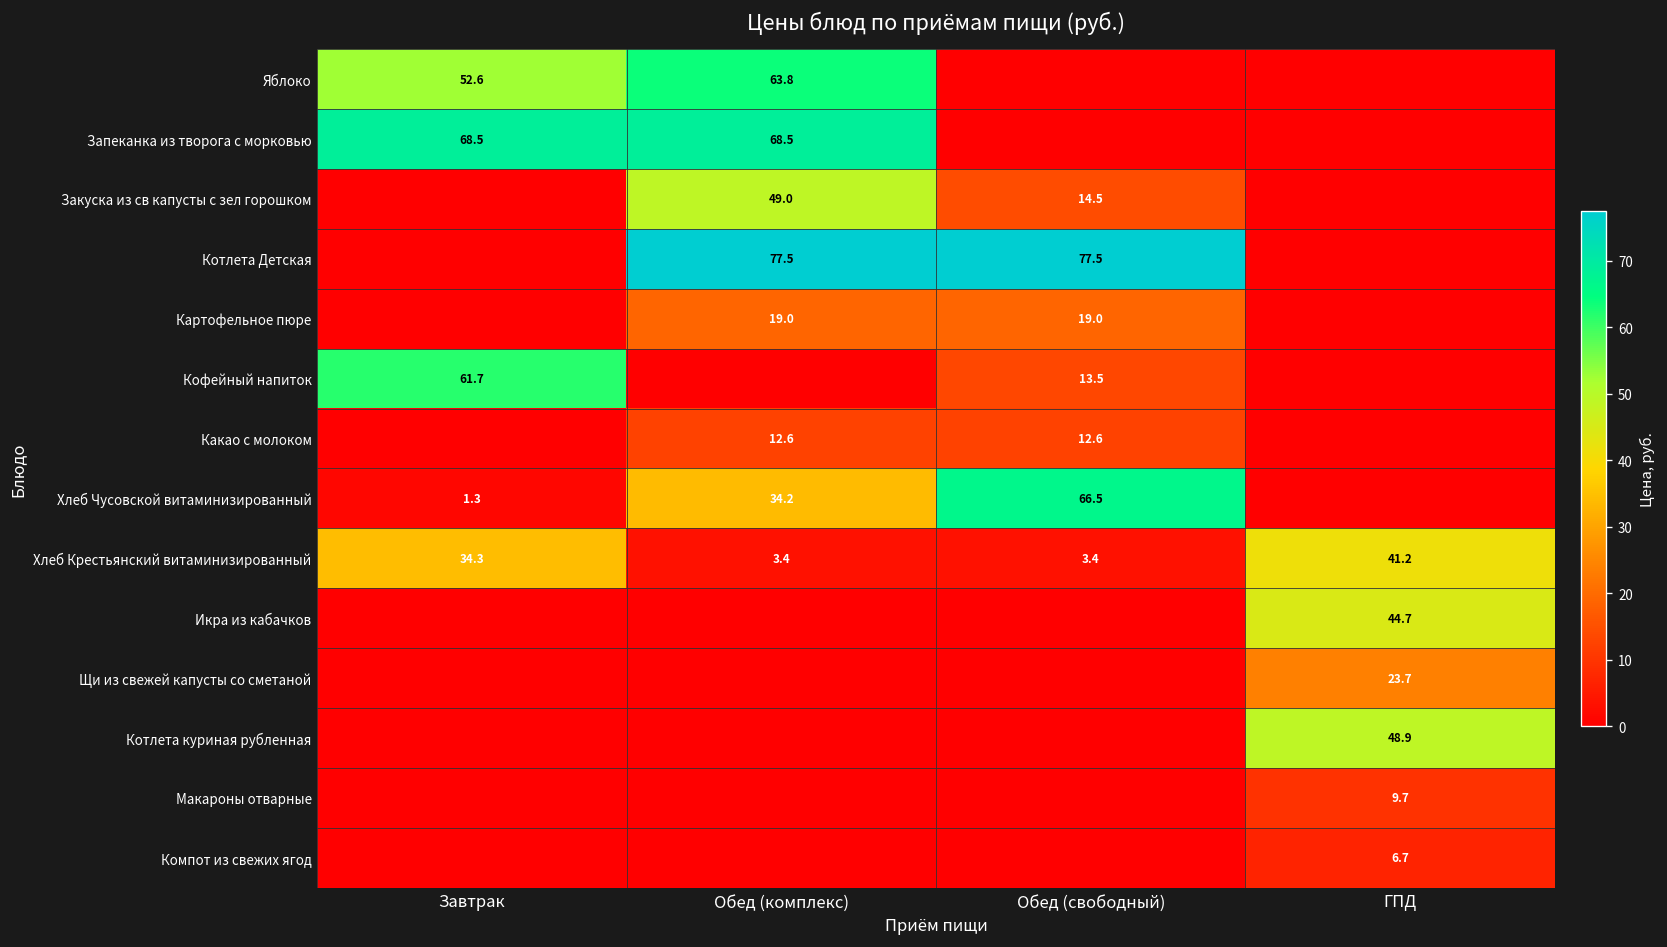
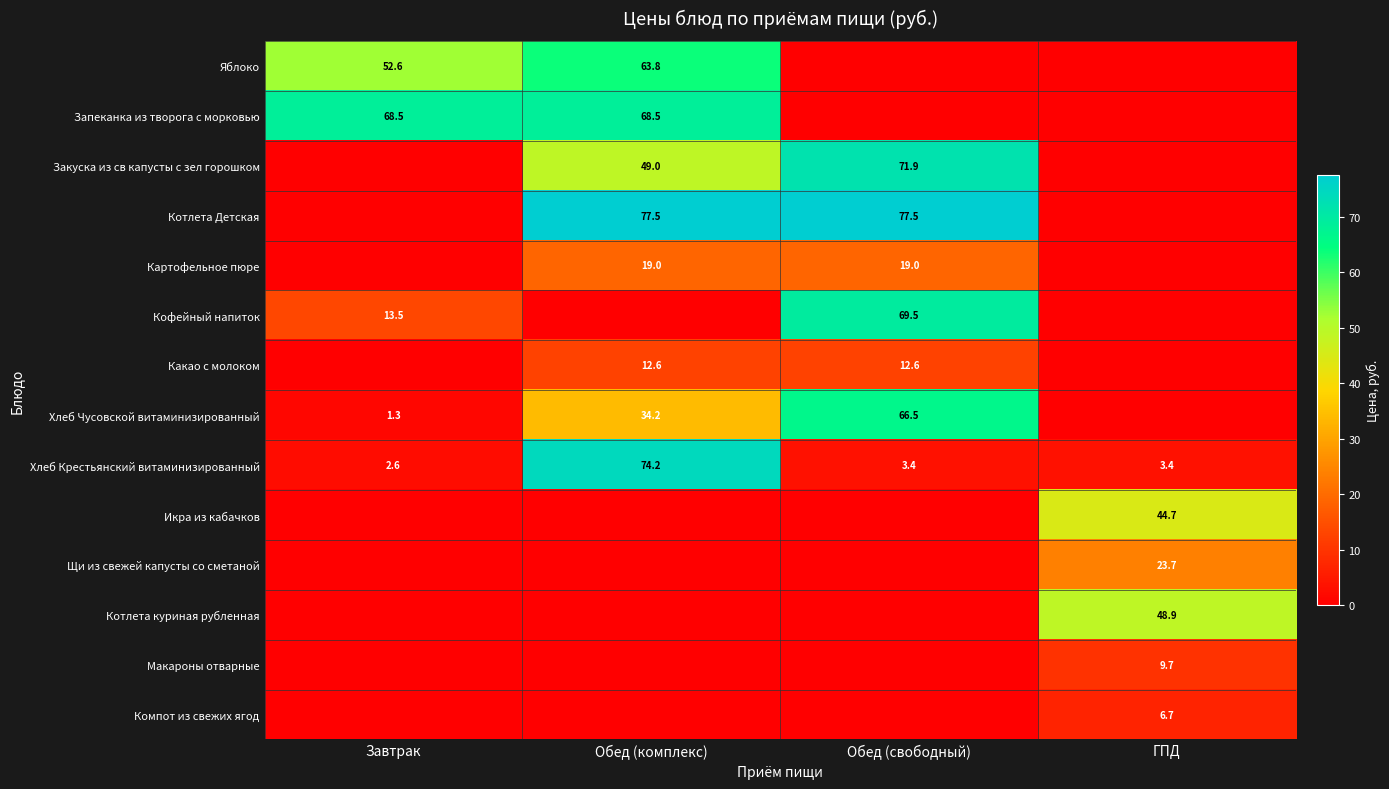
Закуска из св капусты с зел горошком, Обед (свободный): 14.5 -> 71.9
Кофейный напиток, Завтрак: 61.7 -> 13.5
Кофейный напиток, Обед (свободный): 13.5 -> 69.5
Хлеб Крестьянский витаминизированный, Завтрак: 34.3 -> 2.6
Хлеб Крестьянский витаминизированный, Обед (комплекс): 3.4 -> 74.2
Хлеб Крестьянский витаминизированный, ГПД: 41.2 -> 3.4
